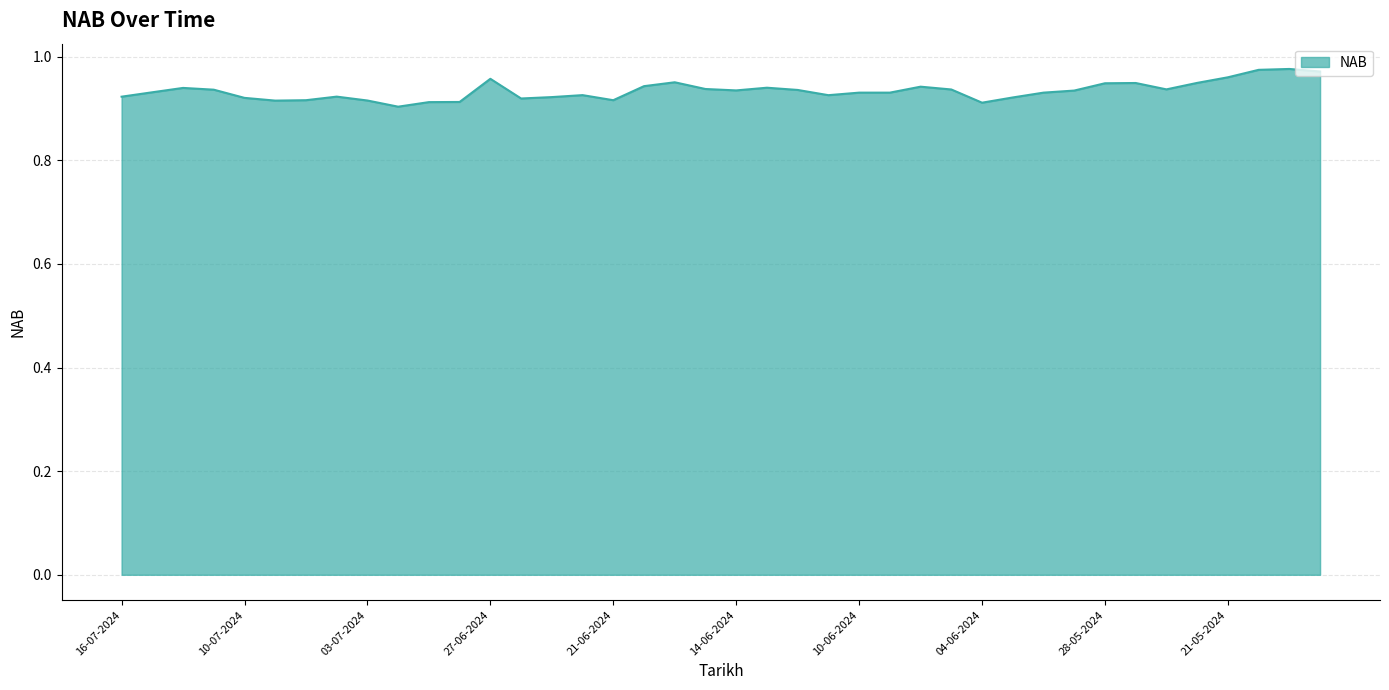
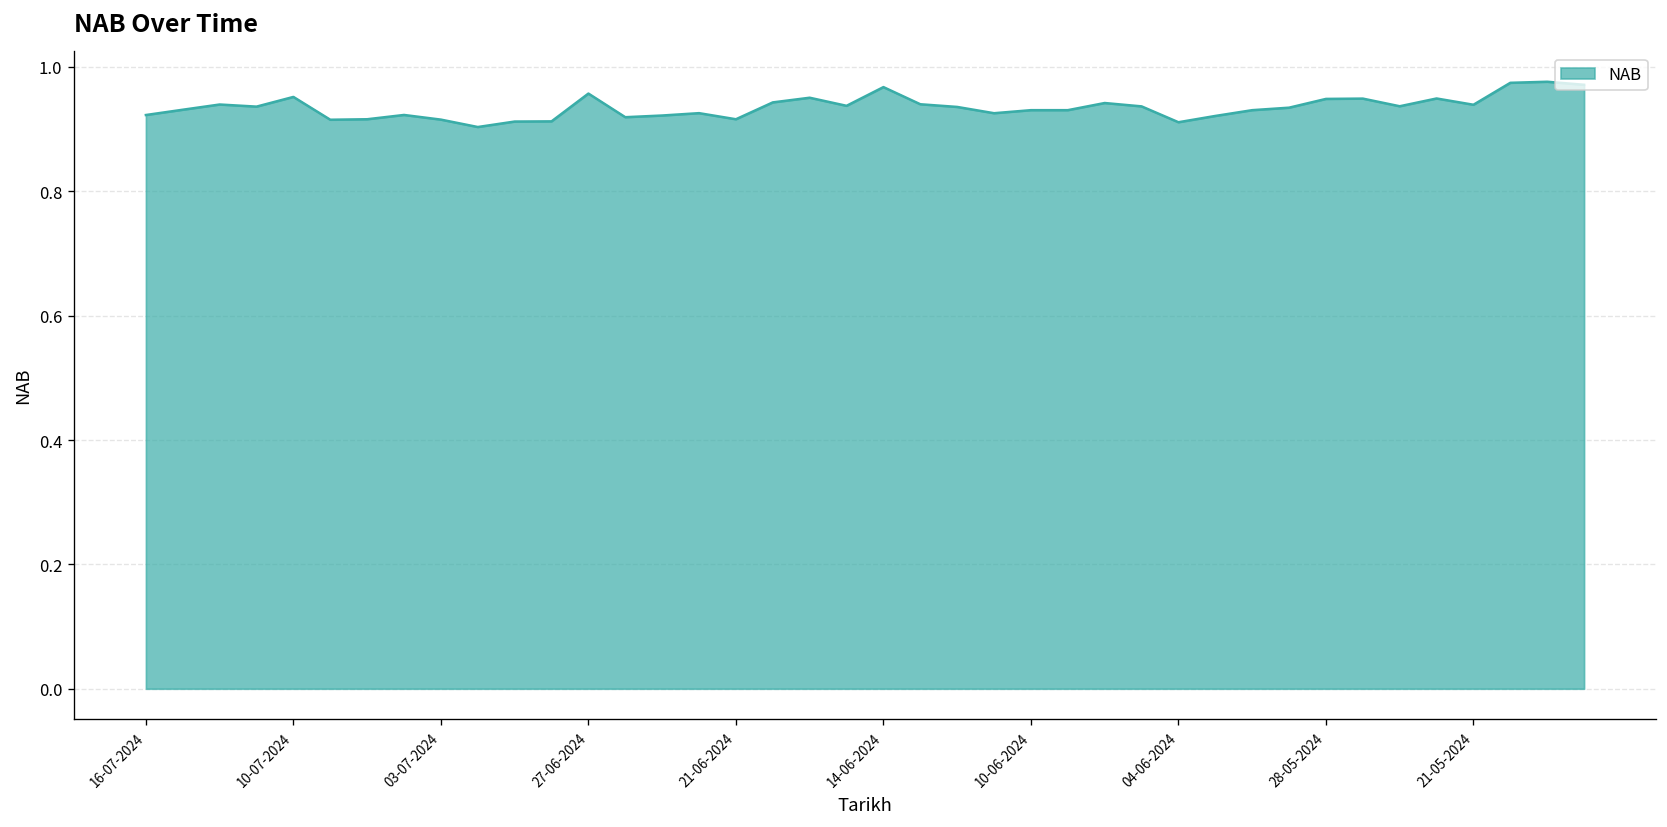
10-07-2024: 0.92 -> 0.95
14-06-2024: 0.93 -> 0.97
21-05-2024: 0.96 -> 0.94
